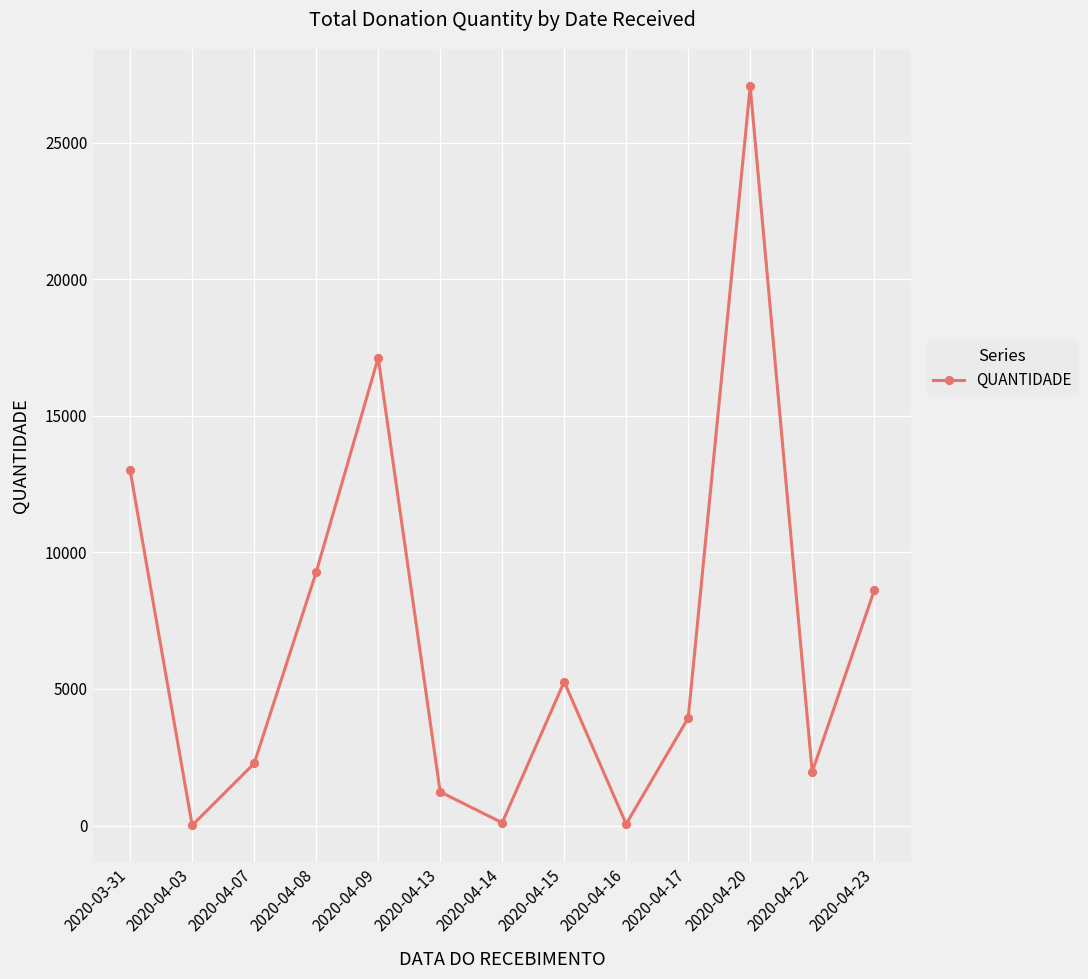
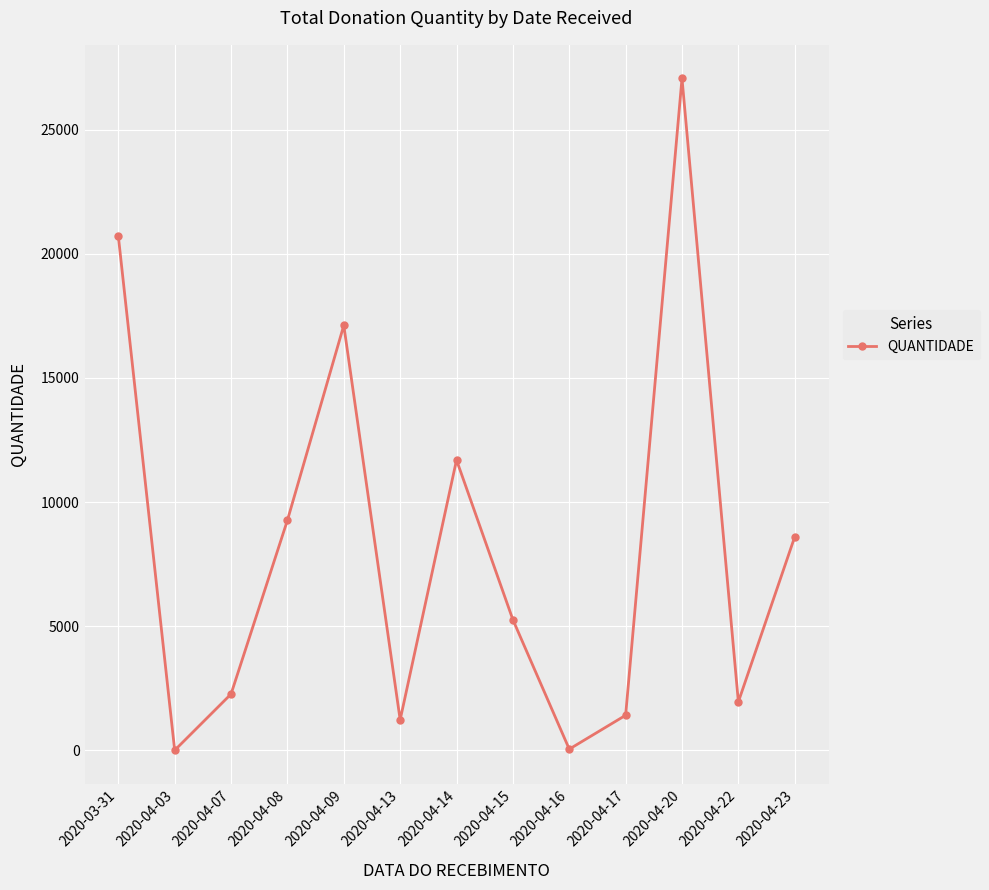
2020-03-31: 13000 -> 20700
2020-04-14: 100 -> 11700
2020-04-17: 3900 -> 1400
